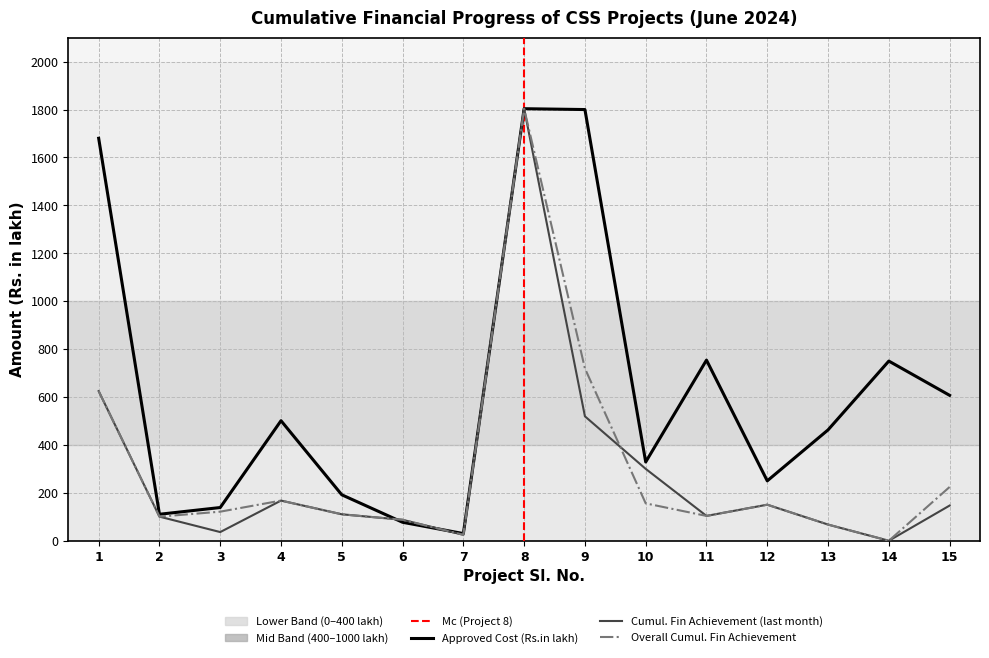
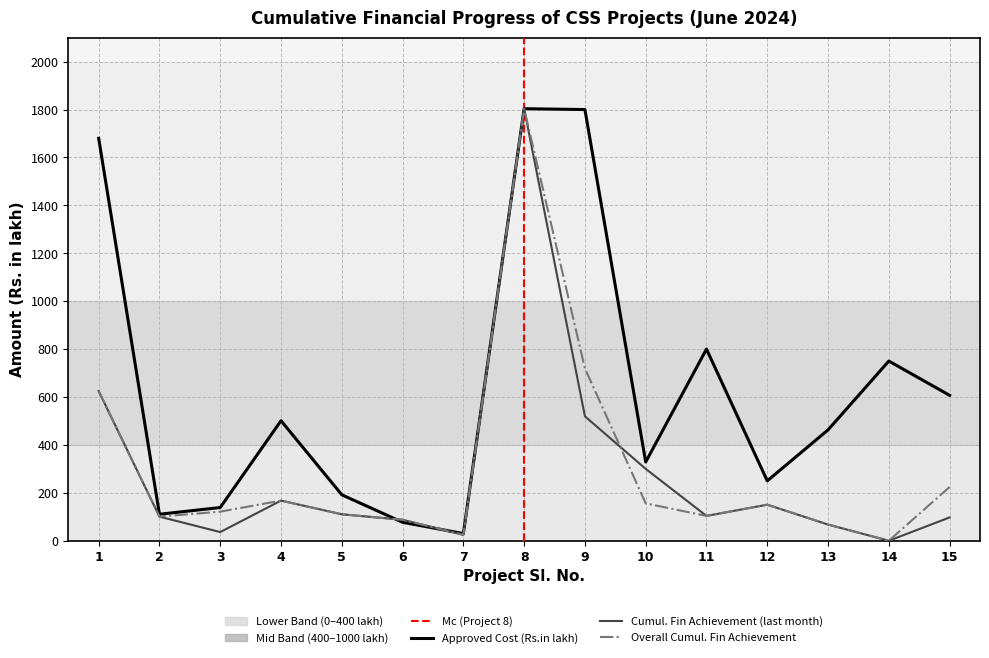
Approved Cost (Rs.in lakh), 11: 750 -> 800
Cumul. Fin Achievement (last month), 15: 150 -> 100
